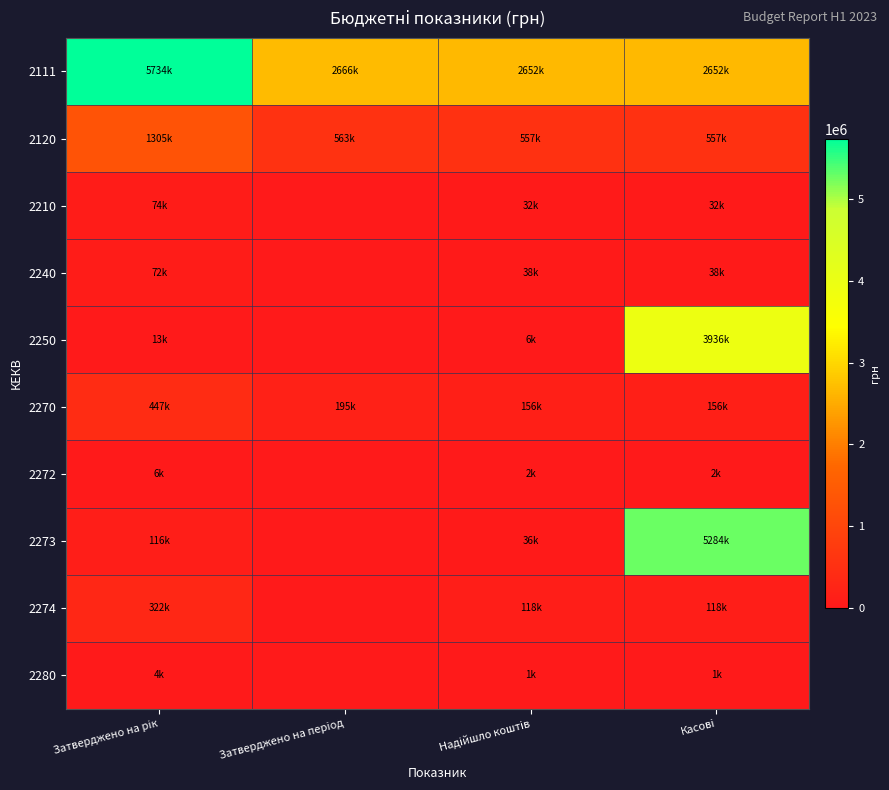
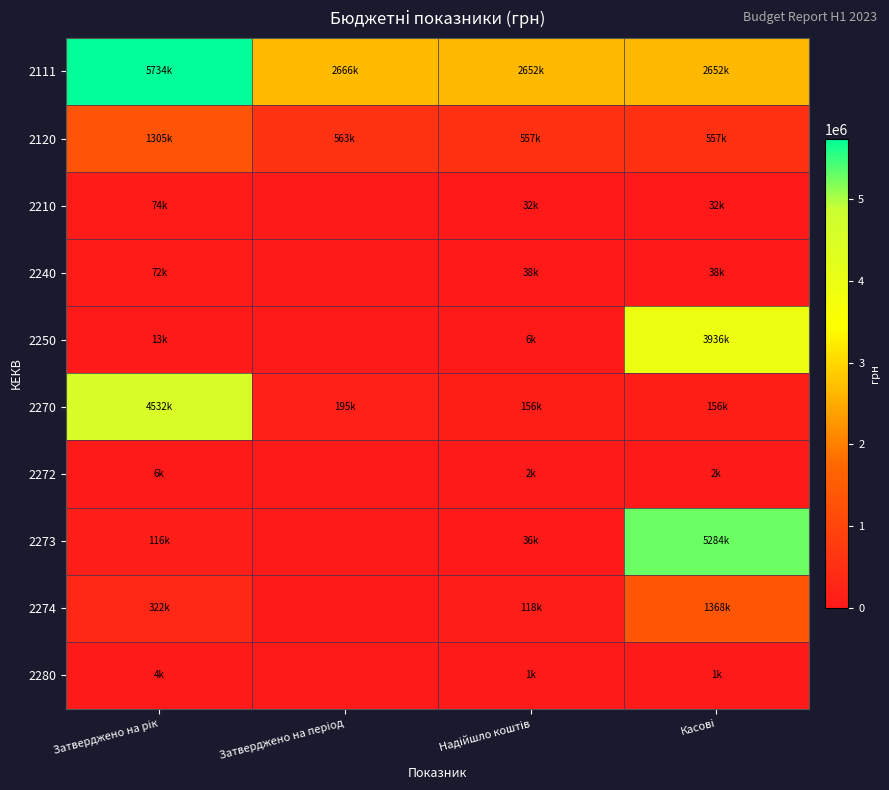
2270, Затверджено на рік: 447k -> 4532k
2274, Касові: 118k -> 1368k
